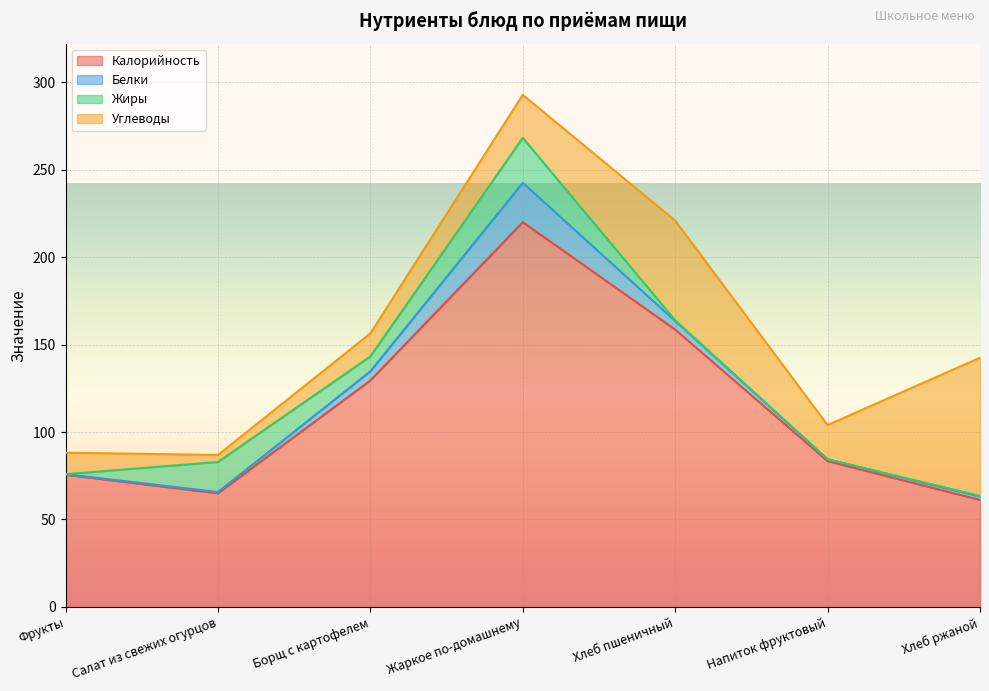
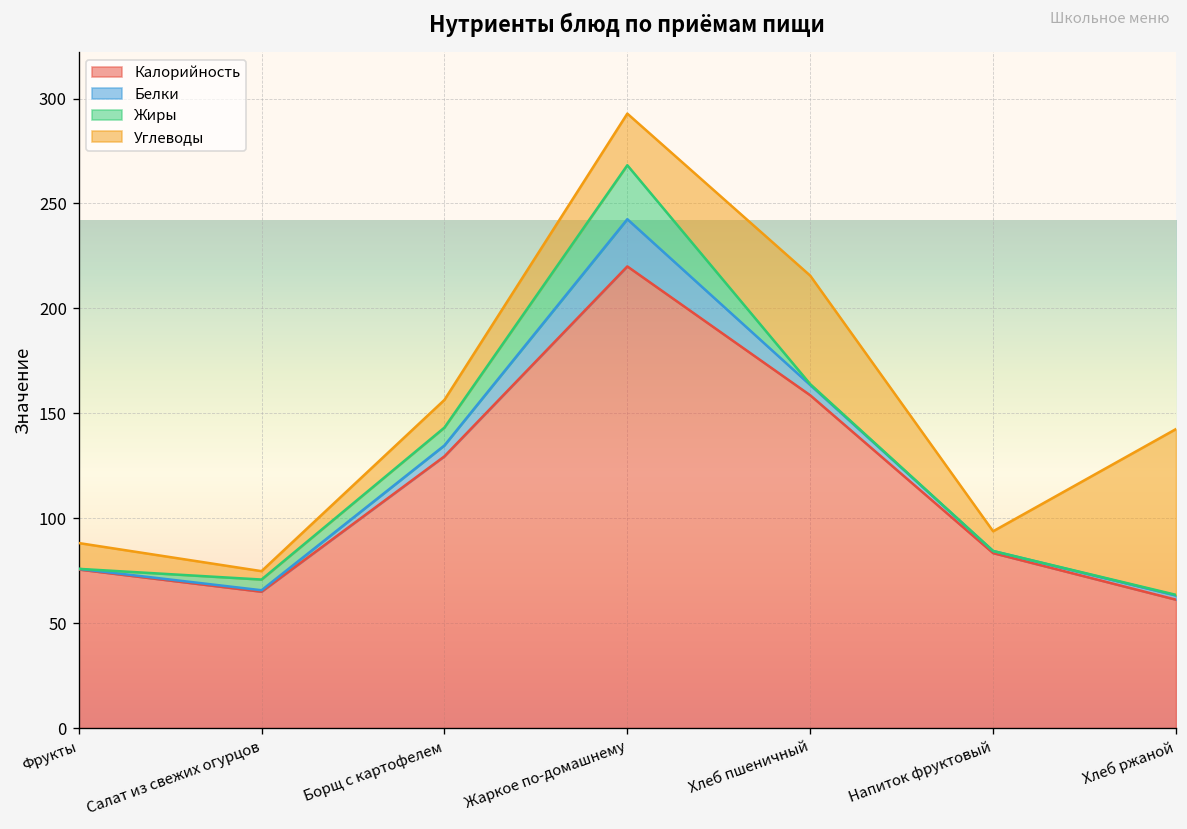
Жиры, Салат из свежих огурцов: 17 -> 5
Углеводы, Хлеб пшеничный: 57 -> 52
Углеводы, Напиток фруктовый: 20 -> 9
